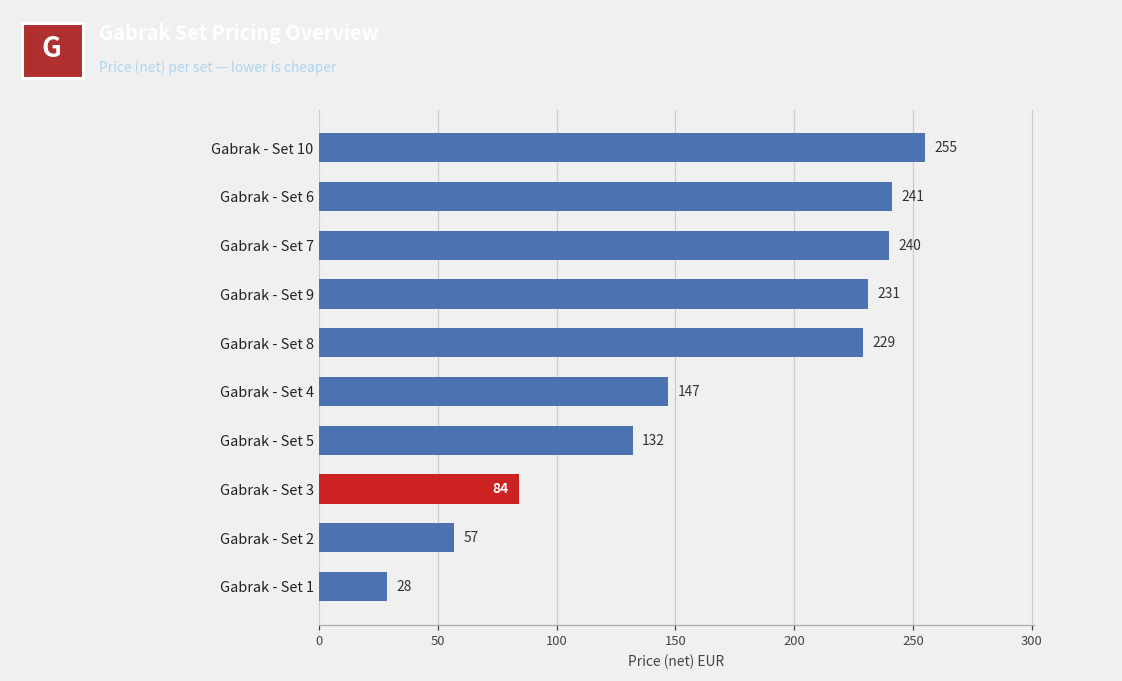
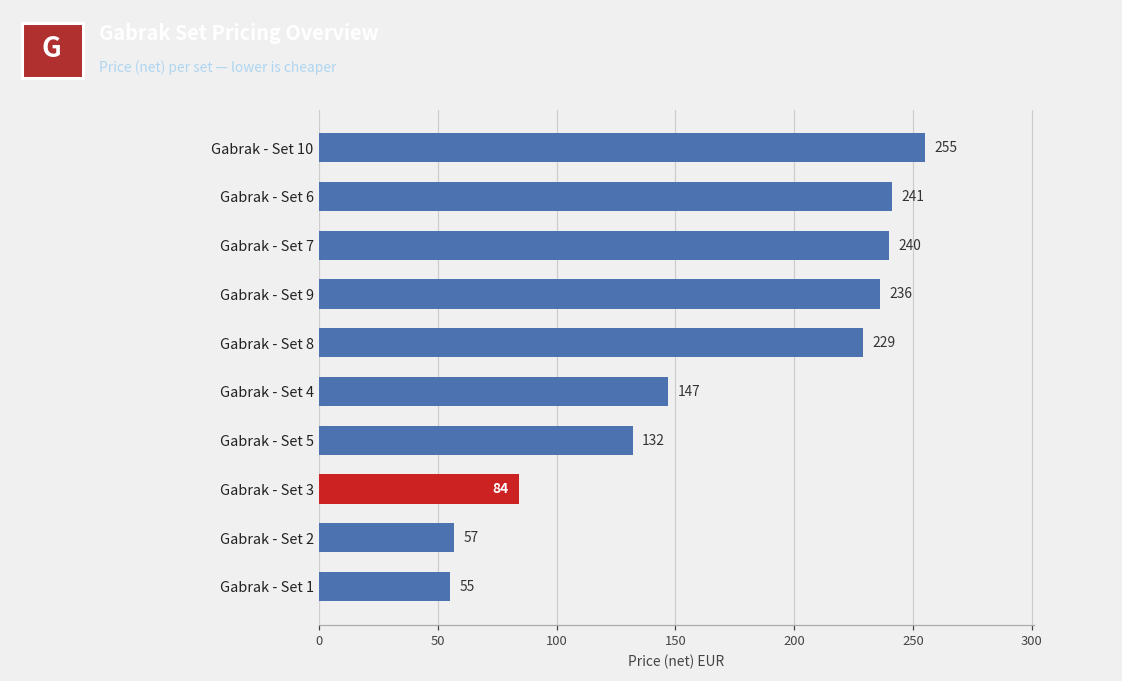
Gabrak - Set 9: 231 -> 236
Gabrak - Set 1: 28 -> 55
